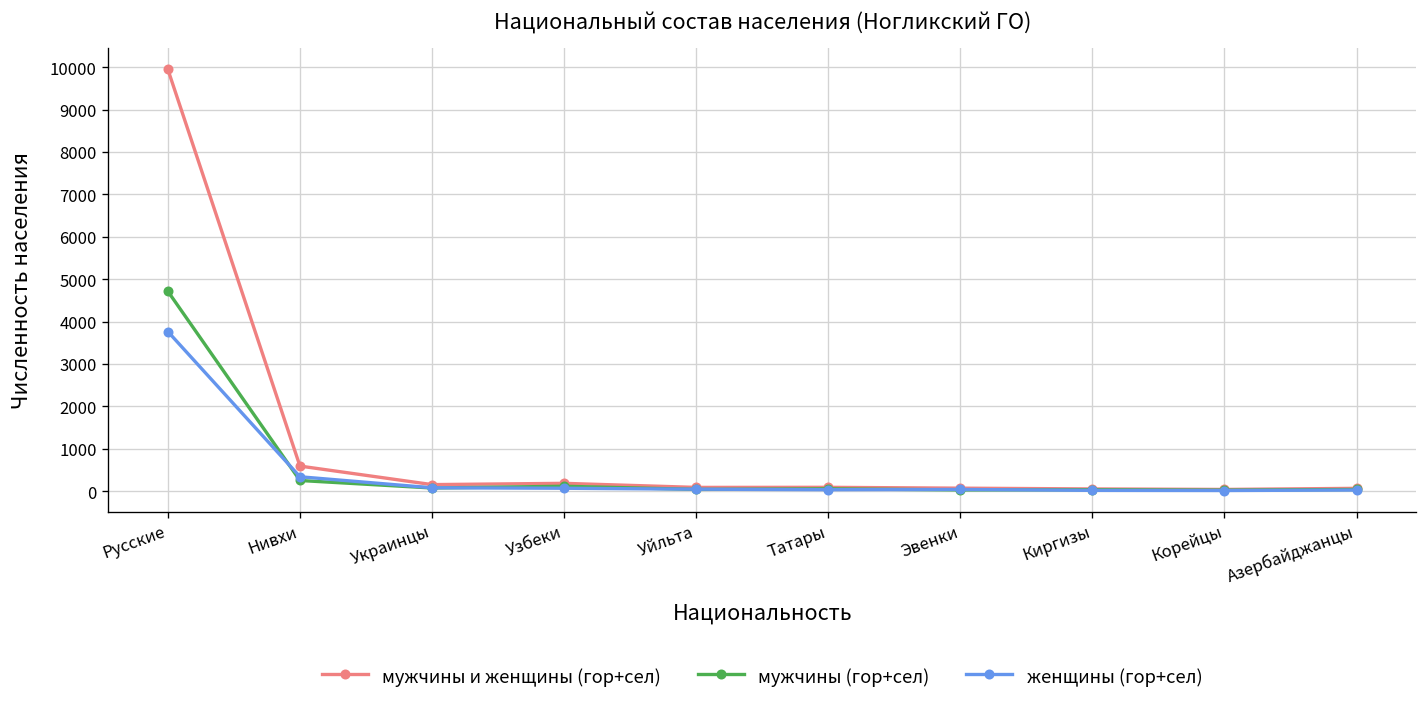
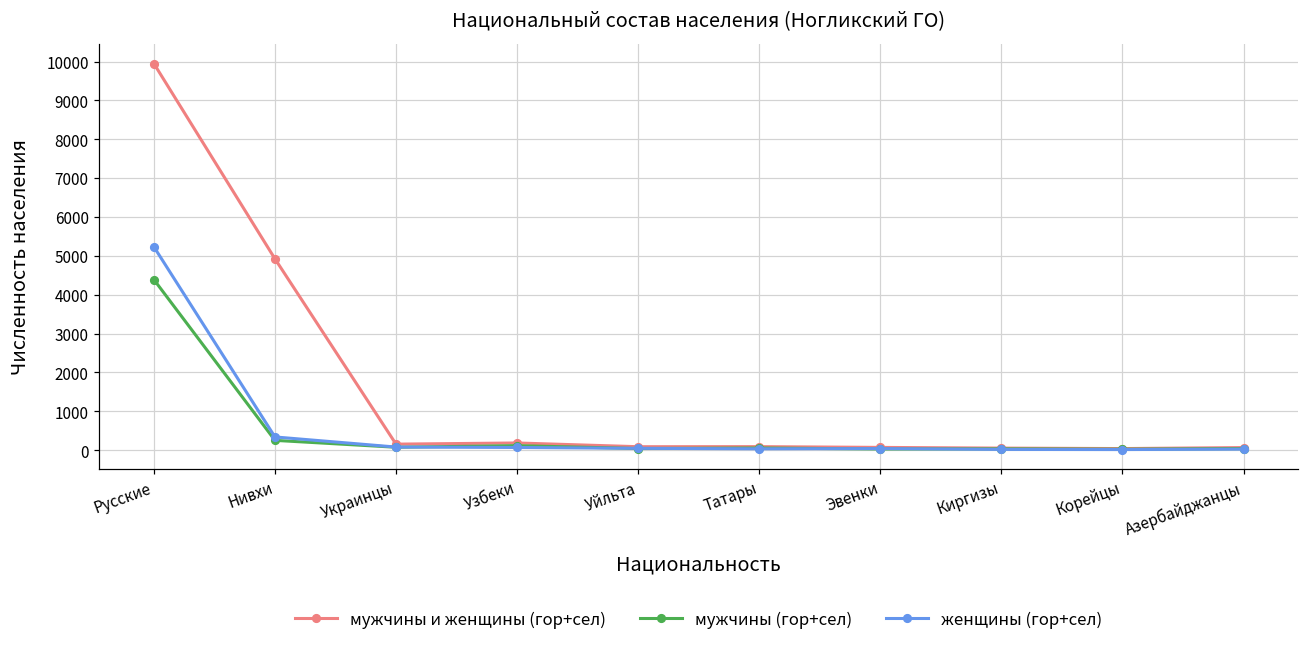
мужчины (гор+сел), Русские: 4700 -> 4400
женщины (гор+сел), Русские: 3800 -> 5200
мужчины и женщины (гор+сел), Нивхи: 600 -> 4900
